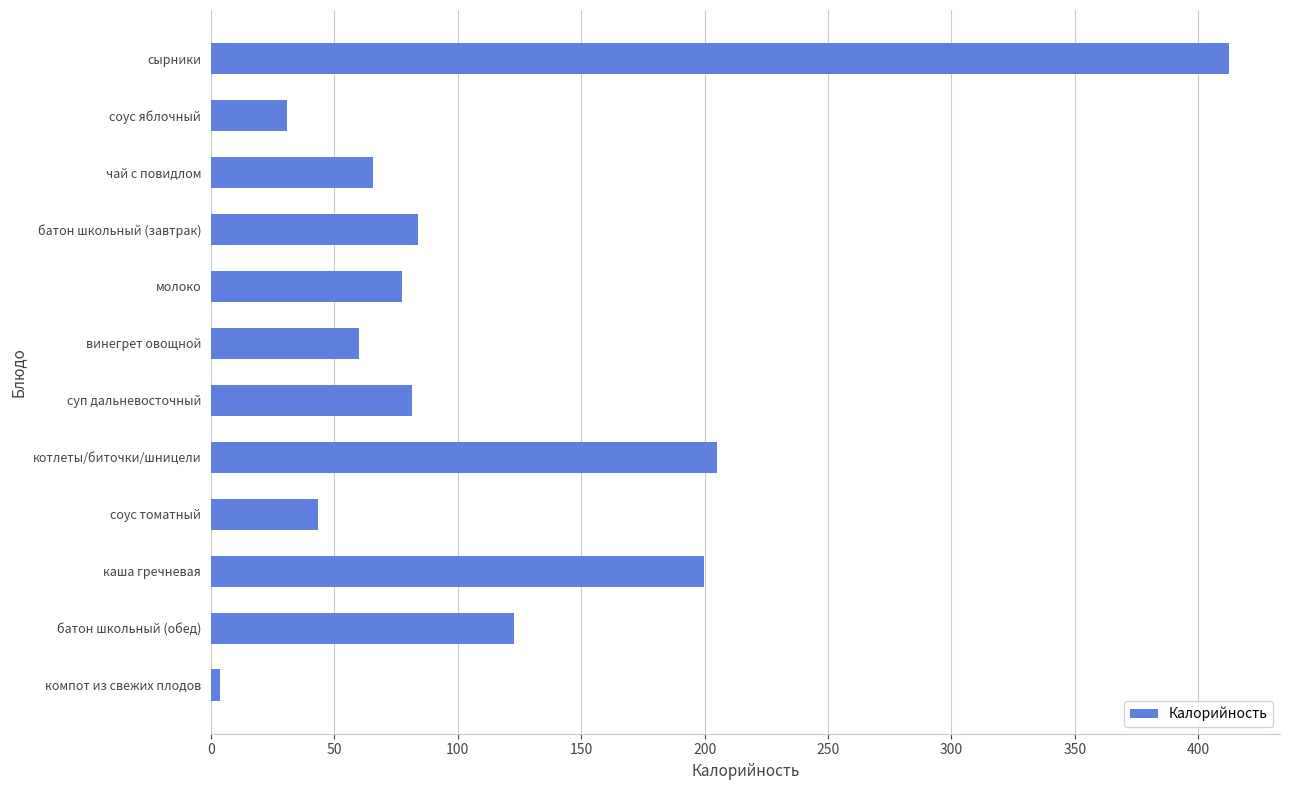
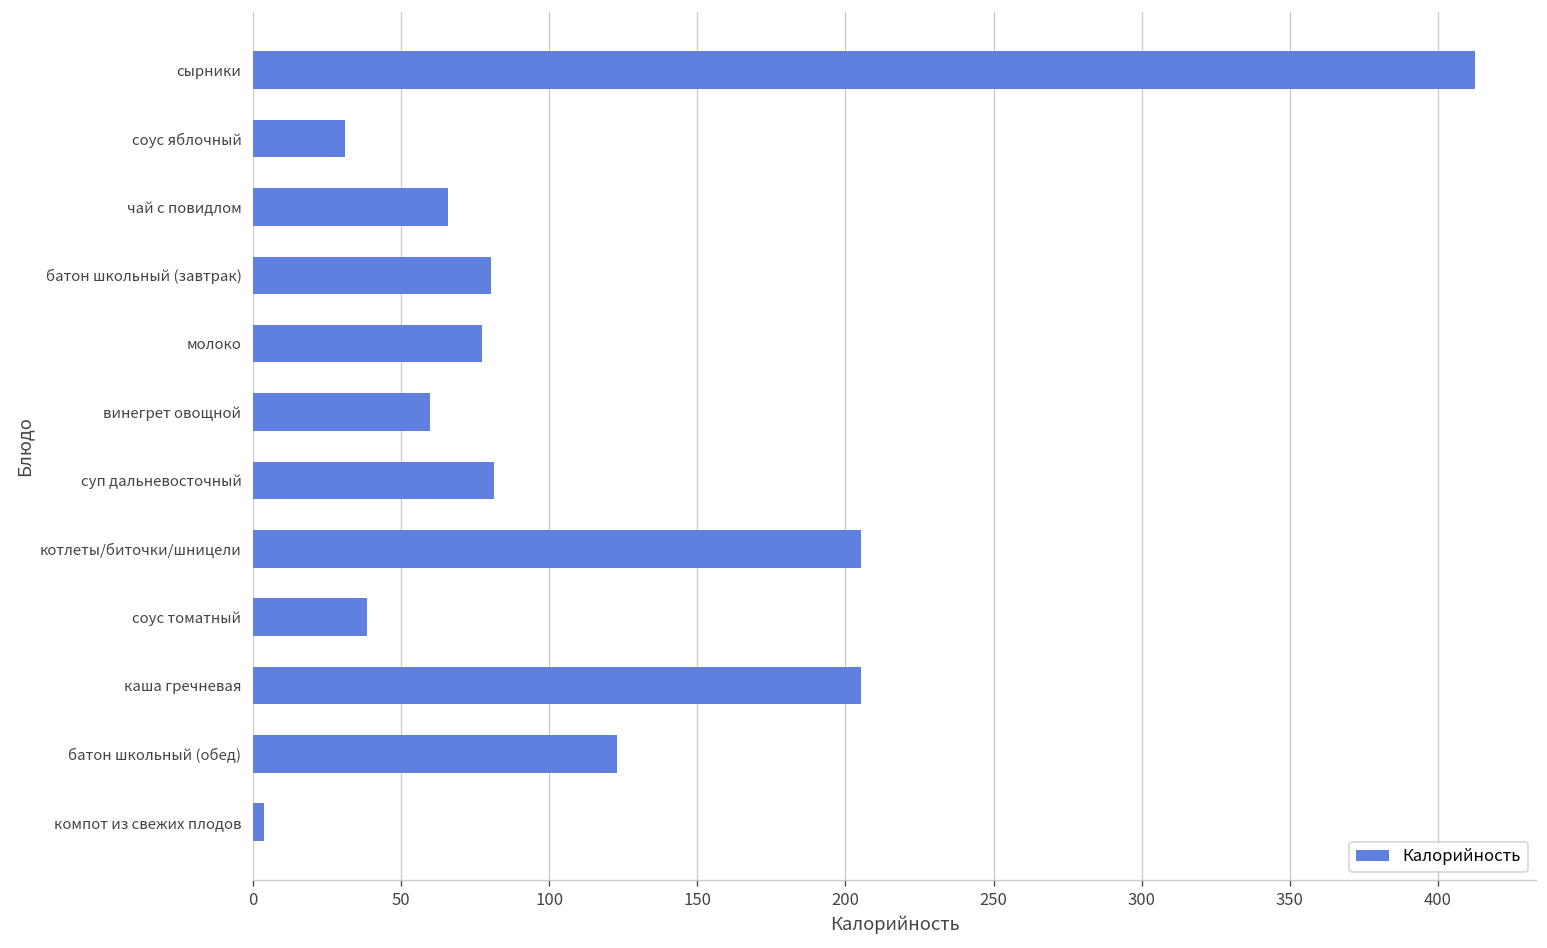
батон школьный (завтрак): 84 -> 80
соус томатный: 43 -> 38
каша гречневая: 200 -> 205
